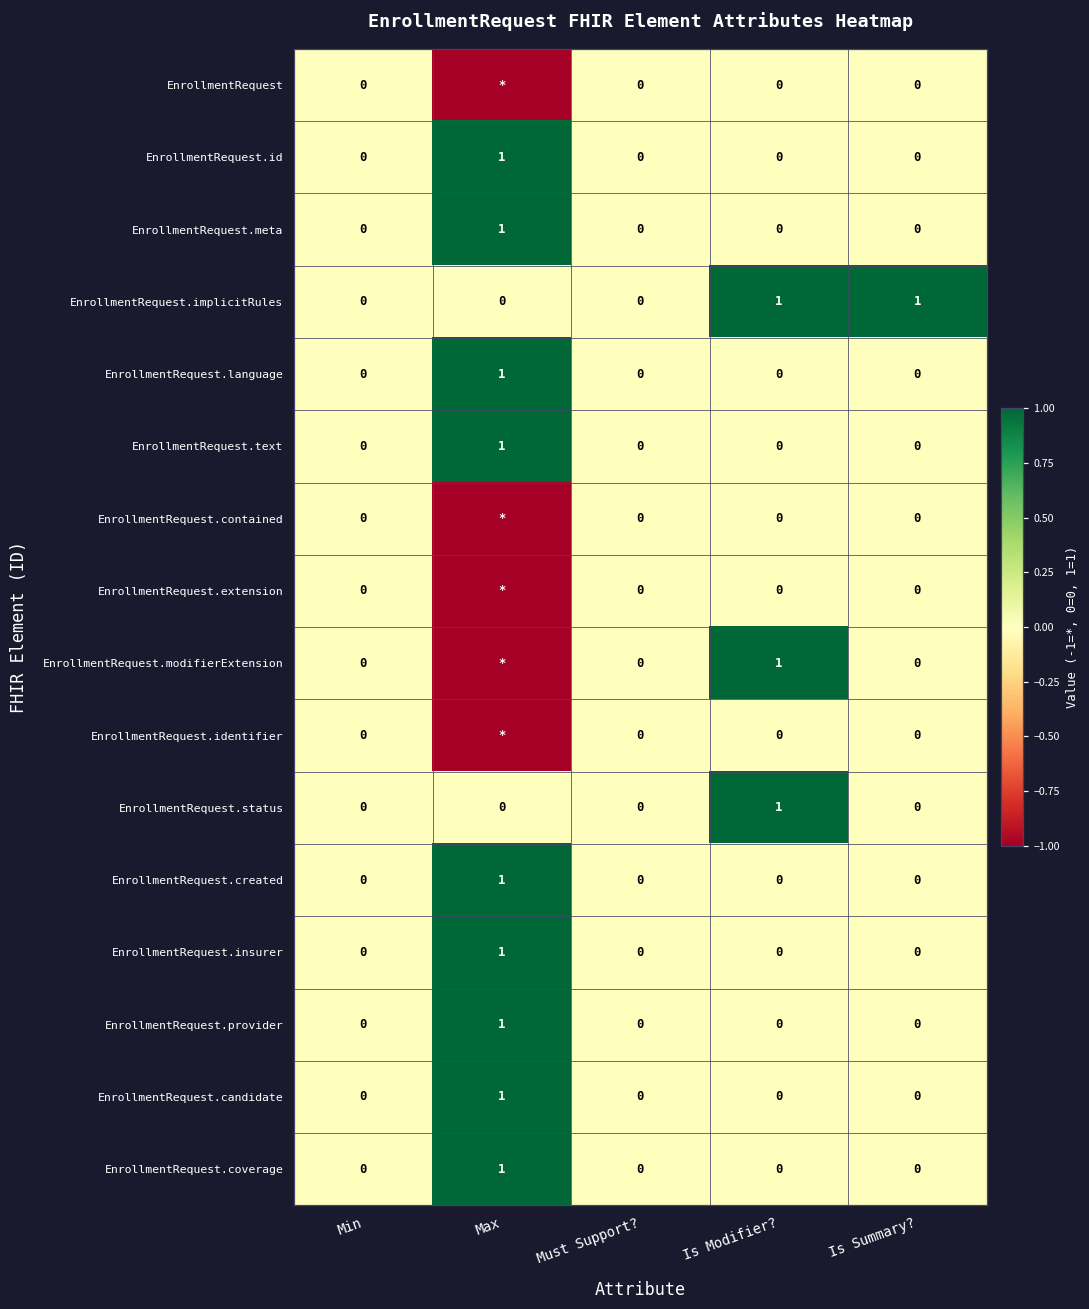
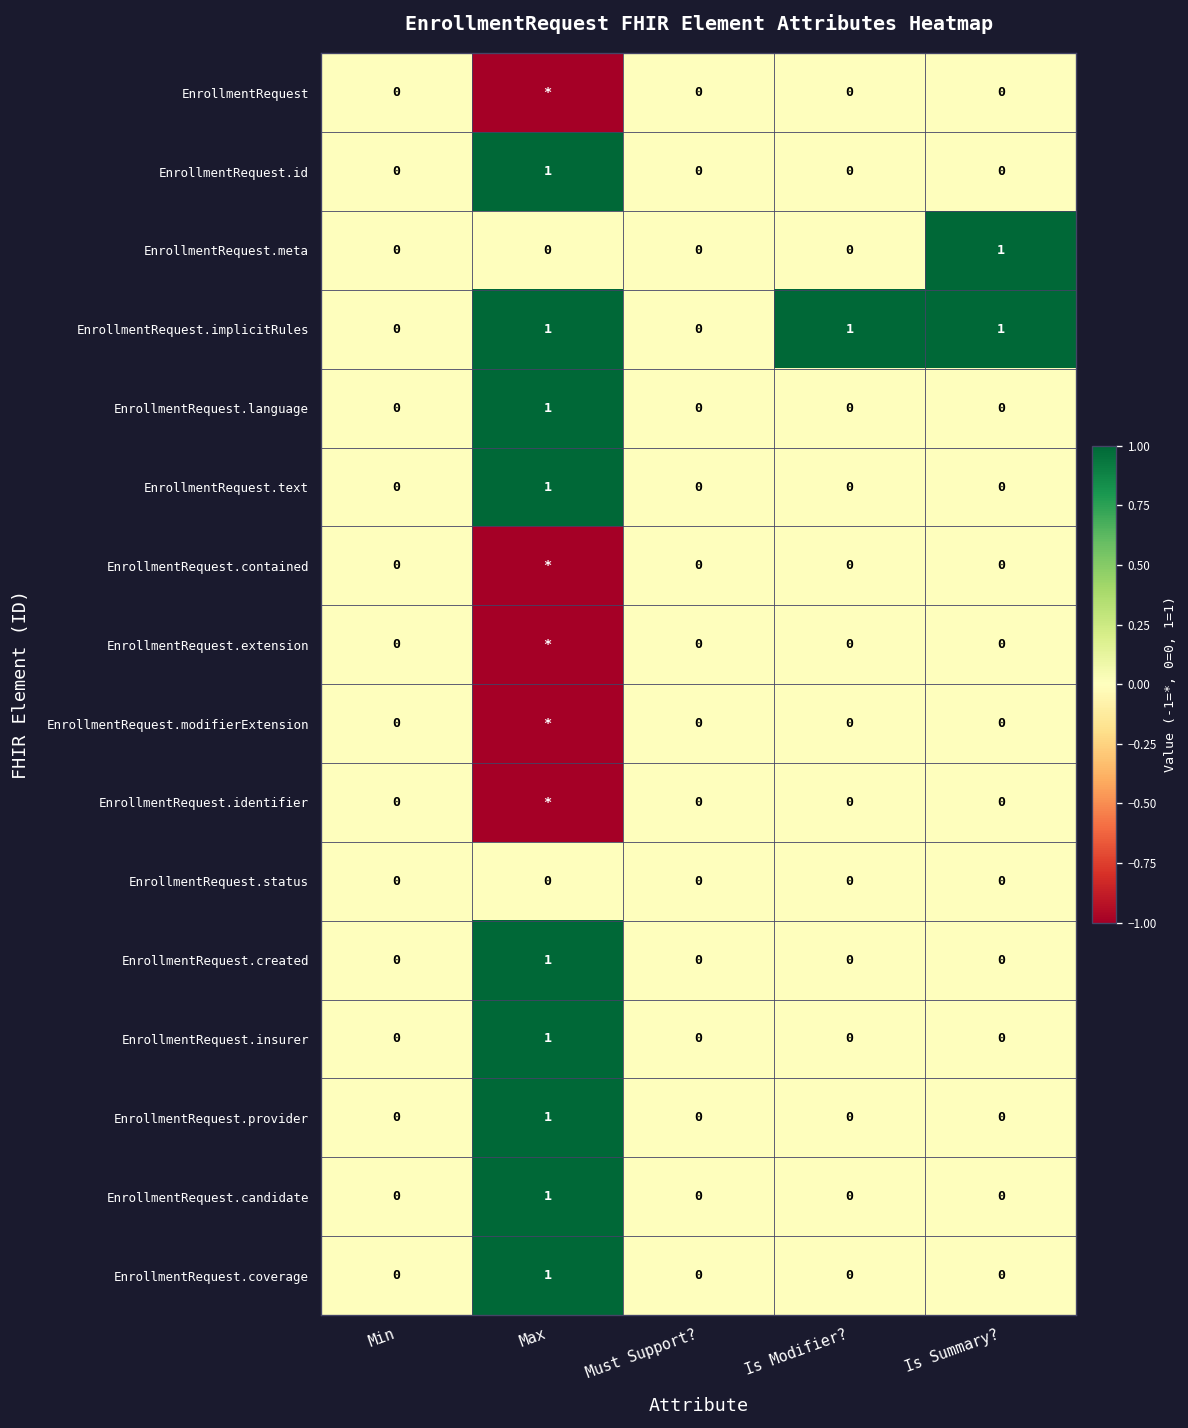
EnrollmentRequest.meta, Max: 1 -> 0
EnrollmentRequest.meta, Is Summary?: 0 -> 1
EnrollmentRequest.implicitRules, Max: 0 -> 1
EnrollmentRequest.modifierExtension, Is Modifier?: 1 -> 0
EnrollmentRequest.status, Is Modifier?: 1 -> 0
